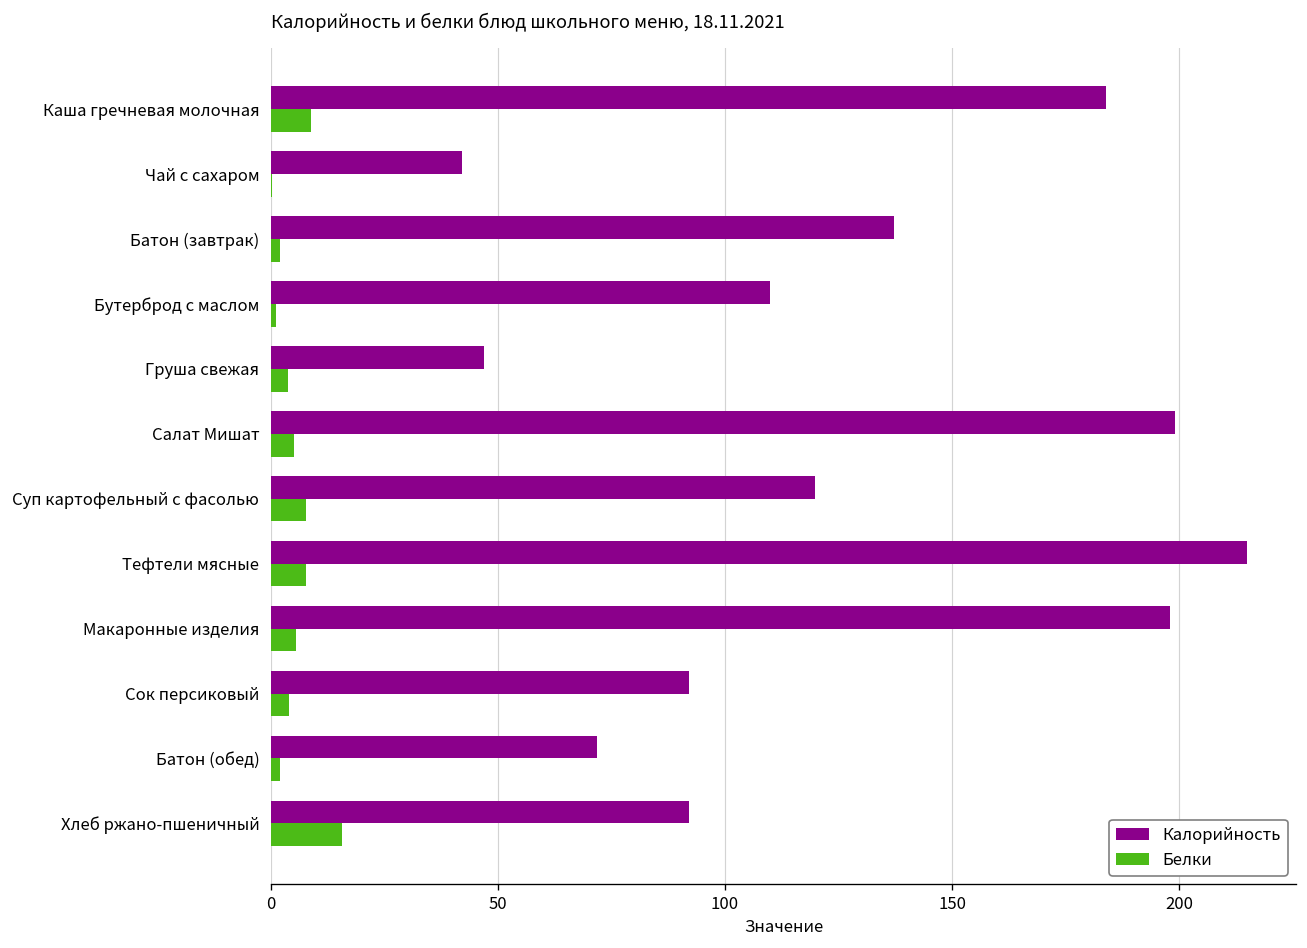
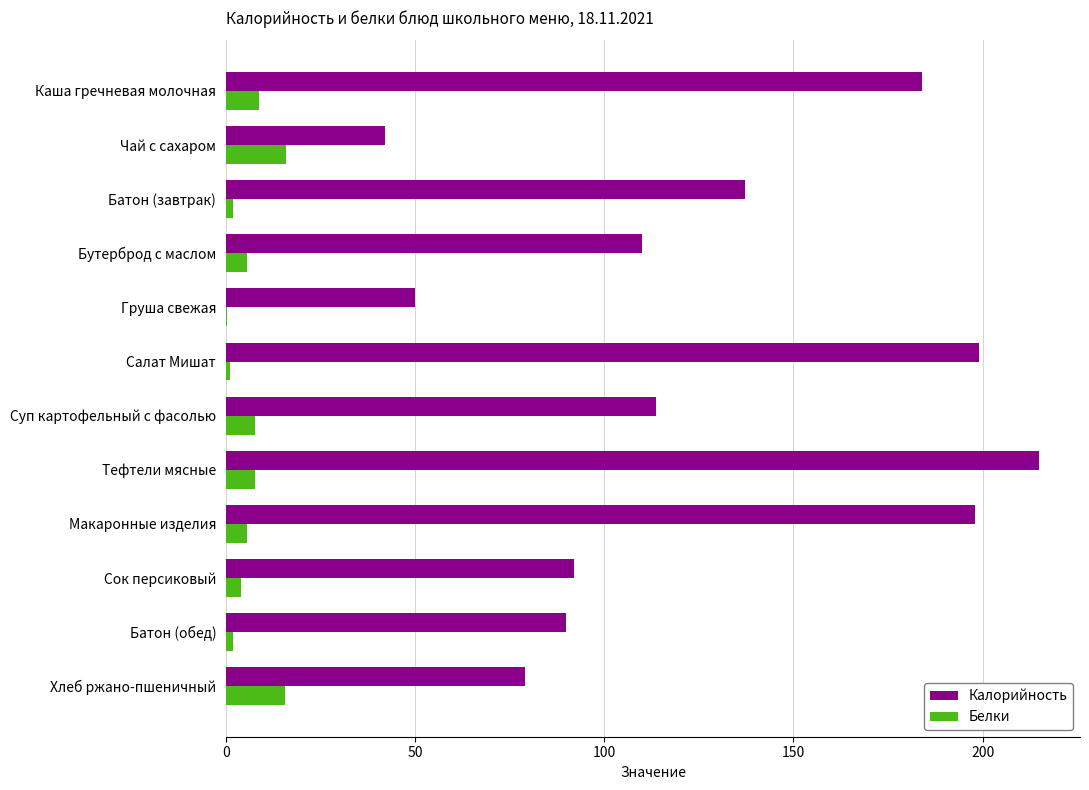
Белки, Чай с сахаром: 0 -> 16
Белки, Бутерброд с маслом: 1 -> 6
Калорийность, Груша свежая: 47 -> 50
Белки, Груша свежая: 4 -> 0
Белки, Салат Мишат: 5 -> 1
Калорийность, Суп картофельный с фасолью: 120 -> 114
Калорийность, Батон (обед): 72 -> 90
Калорийность, Хлеб ржано-пшеничный: 92 -> 79
